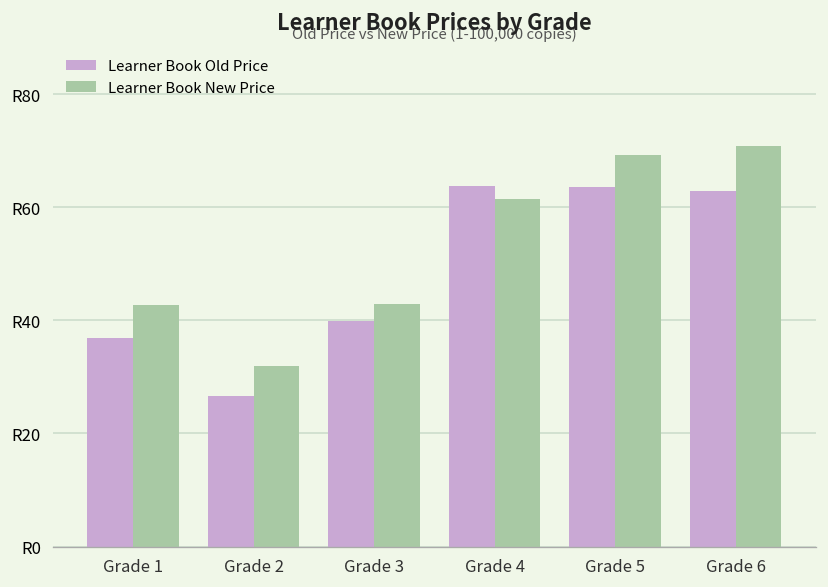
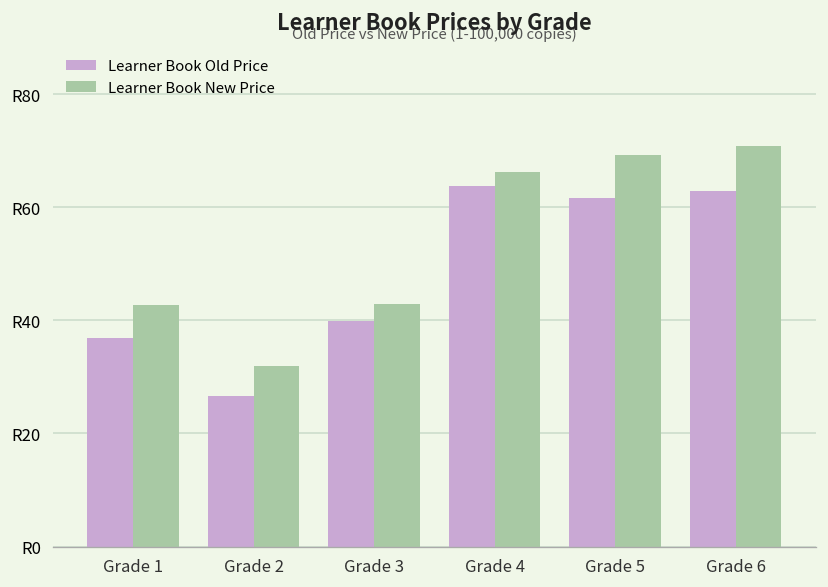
Learner Book New Price, Grade 4: R61 -> R66
Learner Book Old Price, Grade 5: R64 -> R62
